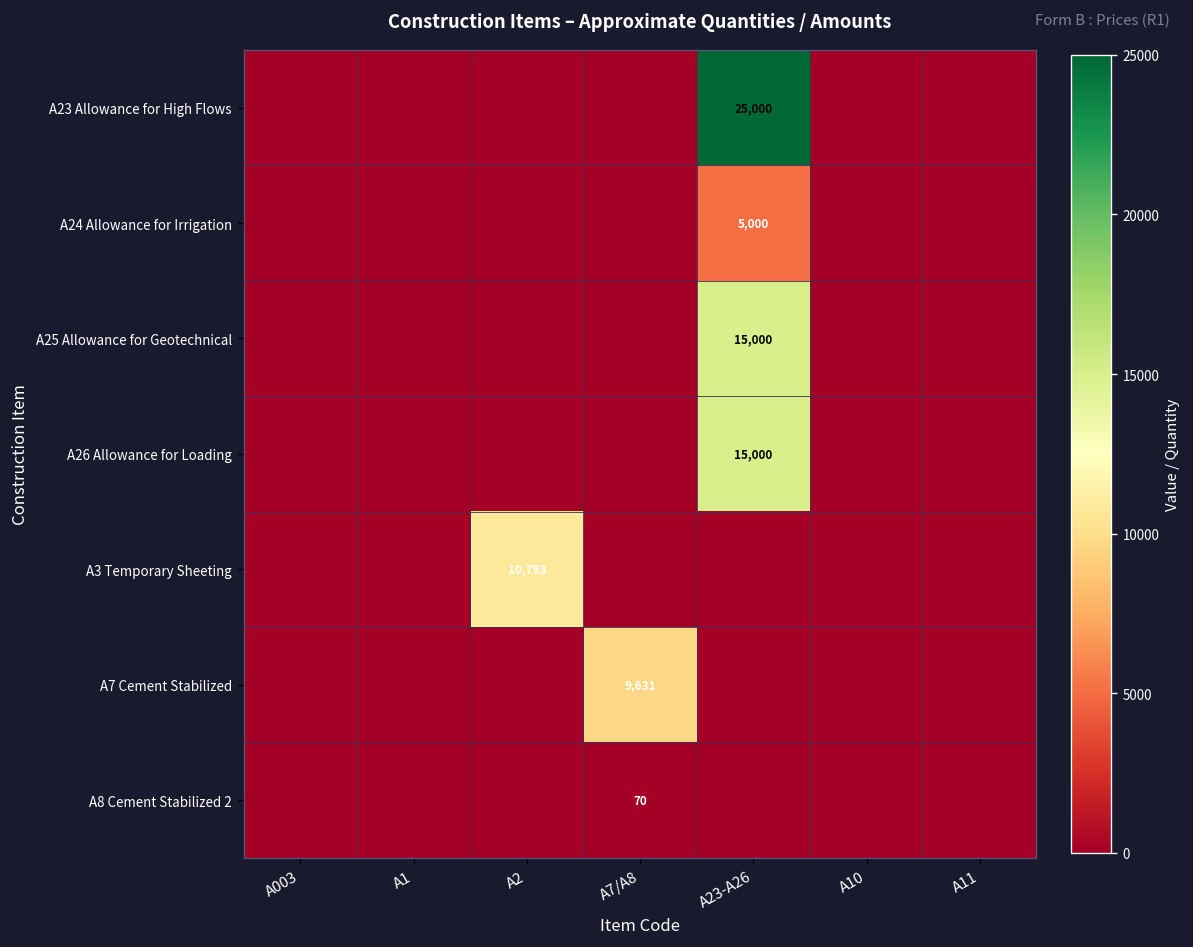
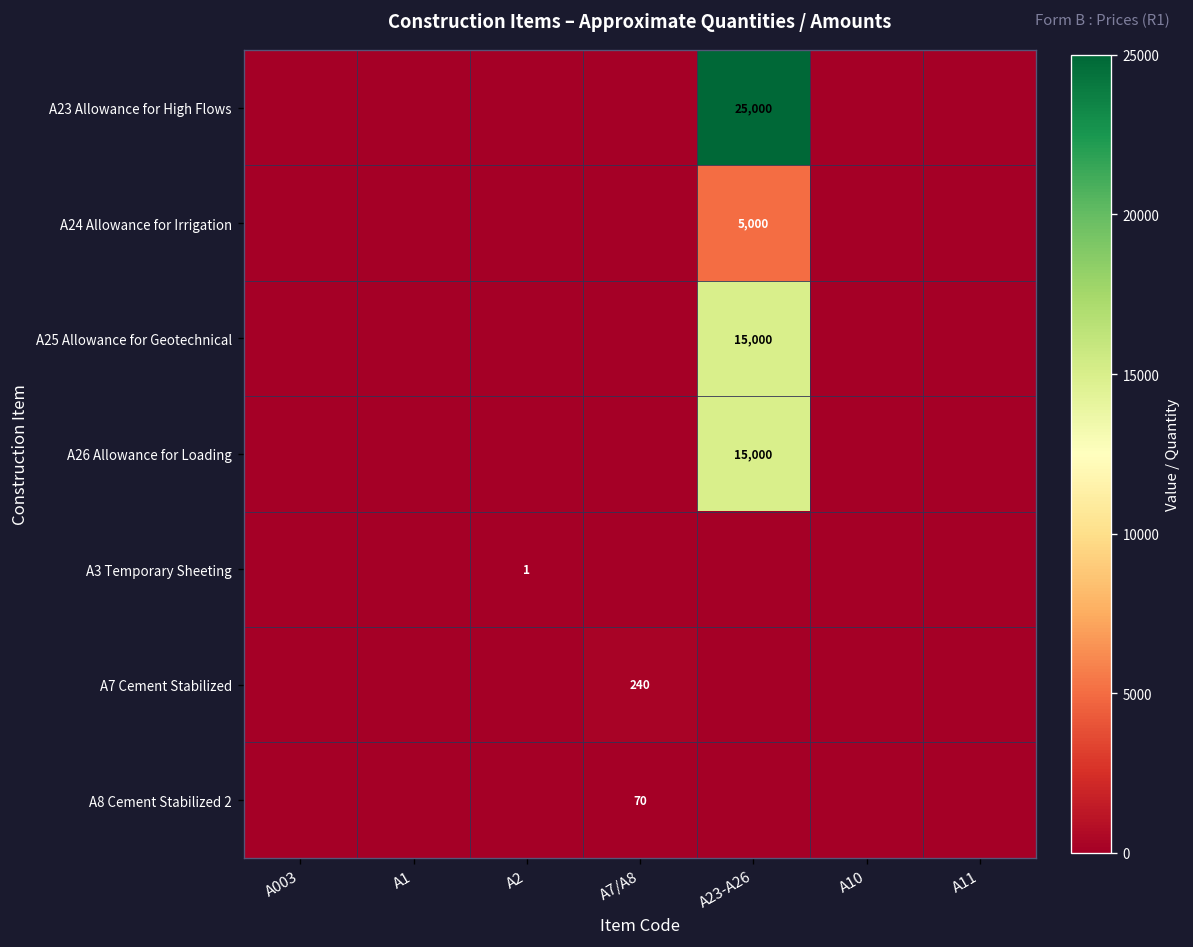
A3 Temporary Sheeting, A2: 10,793 -> 1
A7 Cement Stabilized, A7/A8: 9,631 -> 240
